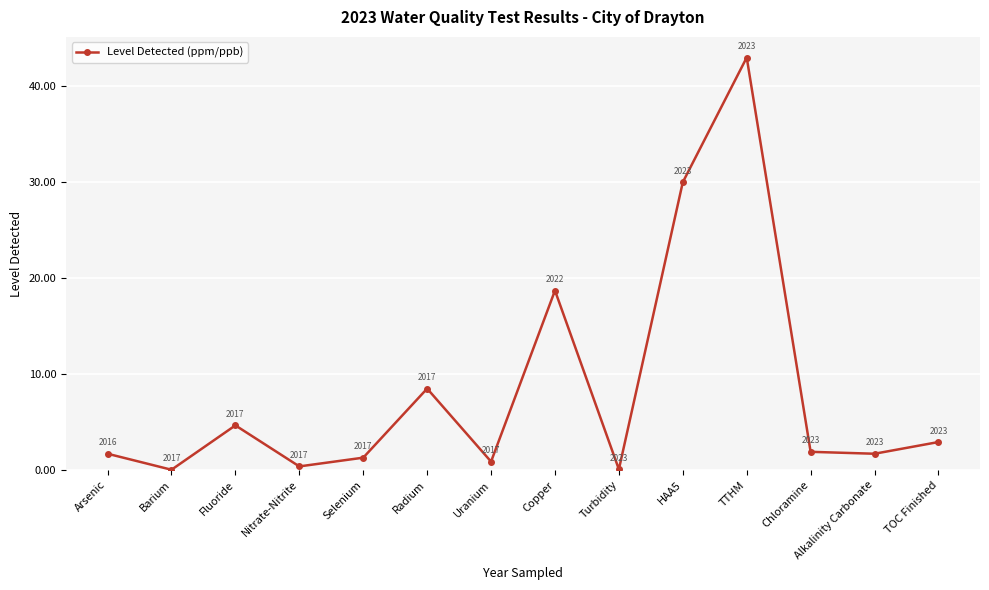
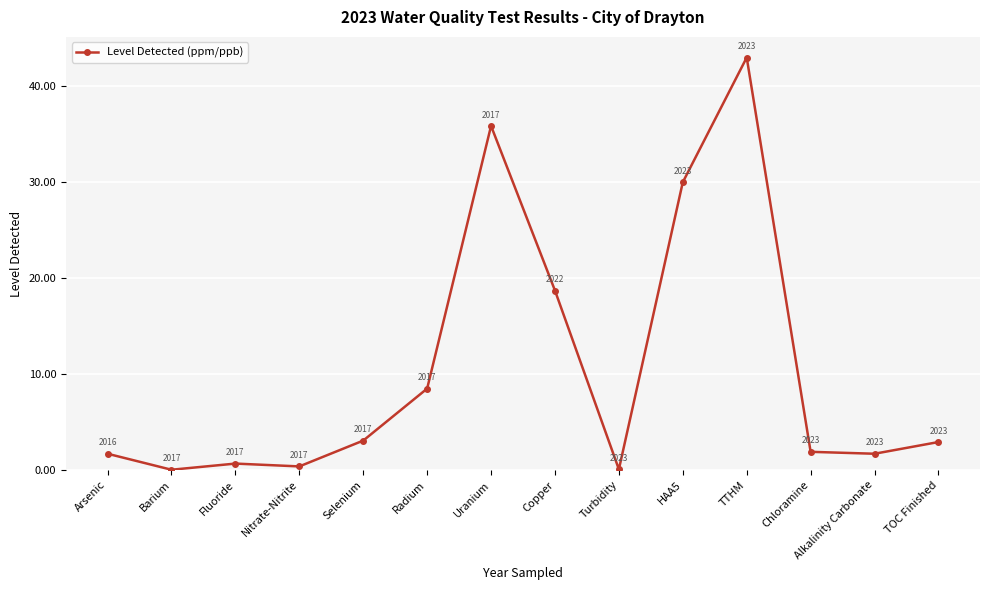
Fluoride: 5 -> 1
Selenium: 1 -> 3
Uranium: 1 -> 36
